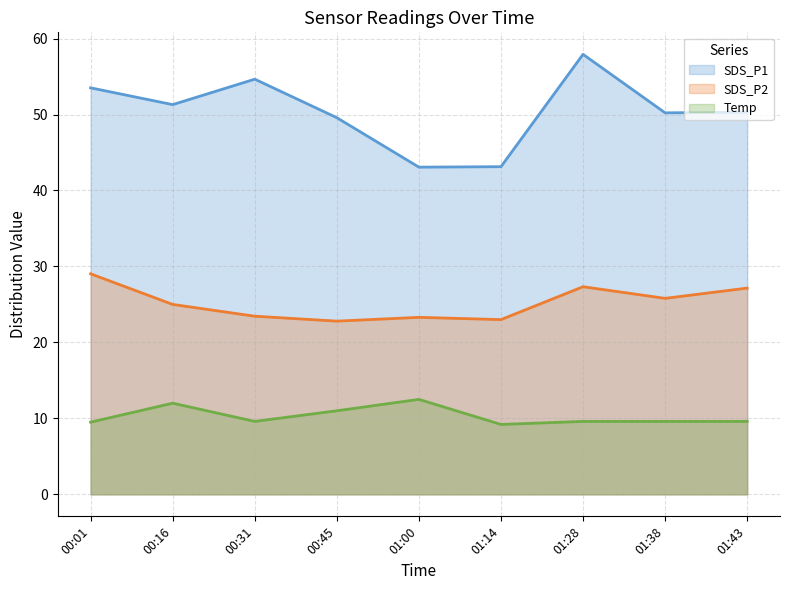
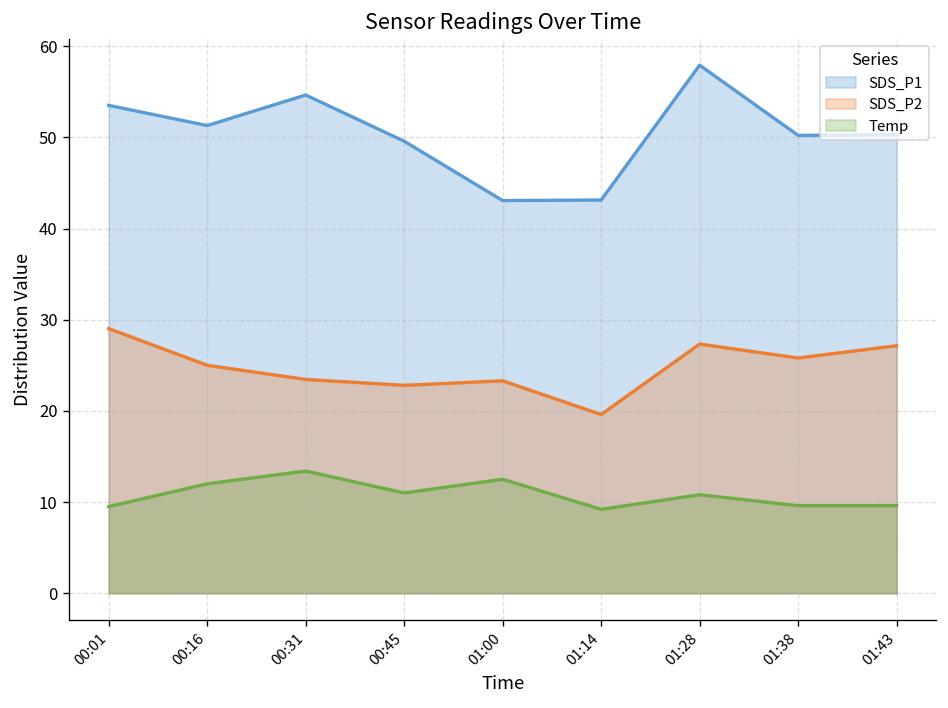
Temp, 00:31: 10 -> 13
SDS_P2, 01:14: 23 -> 20
Temp, 01:28: 10 -> 11
